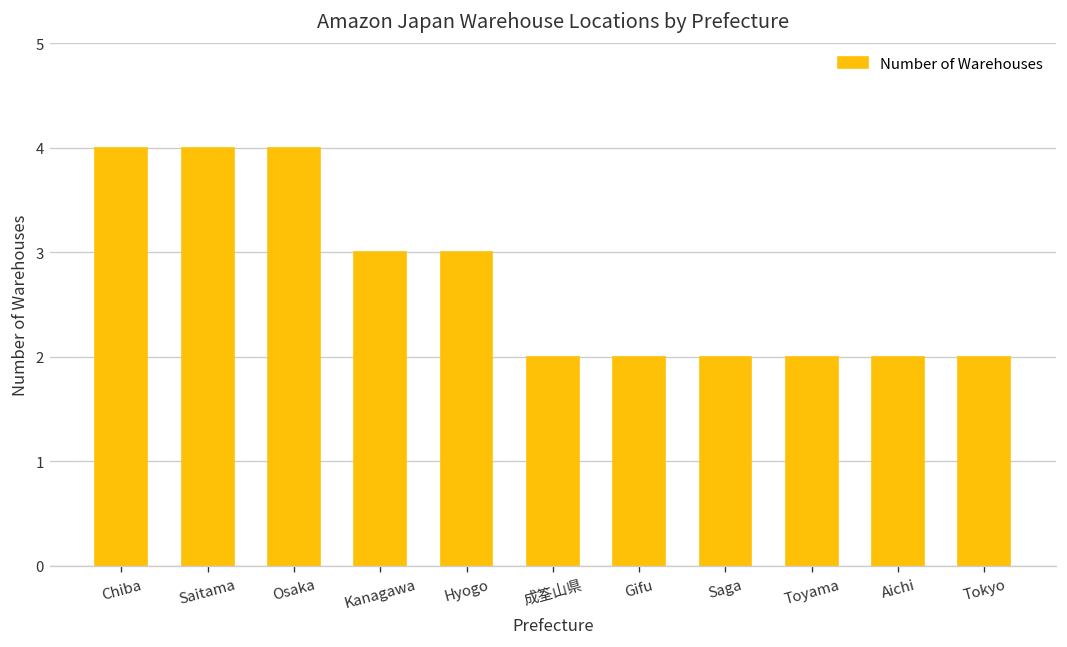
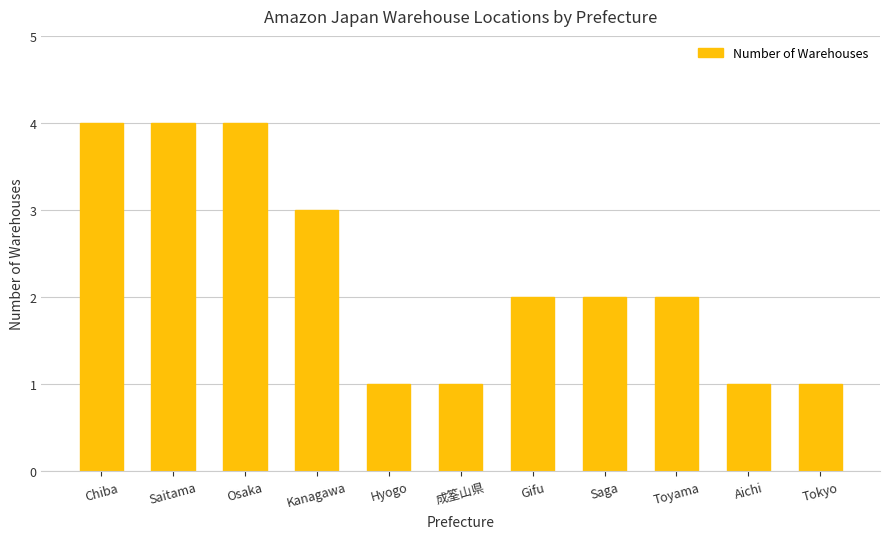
Hyogo: 3 -> 1
成筌山県: 2 -> 1
Aichi: 2 -> 1
Tokyo: 2 -> 1
